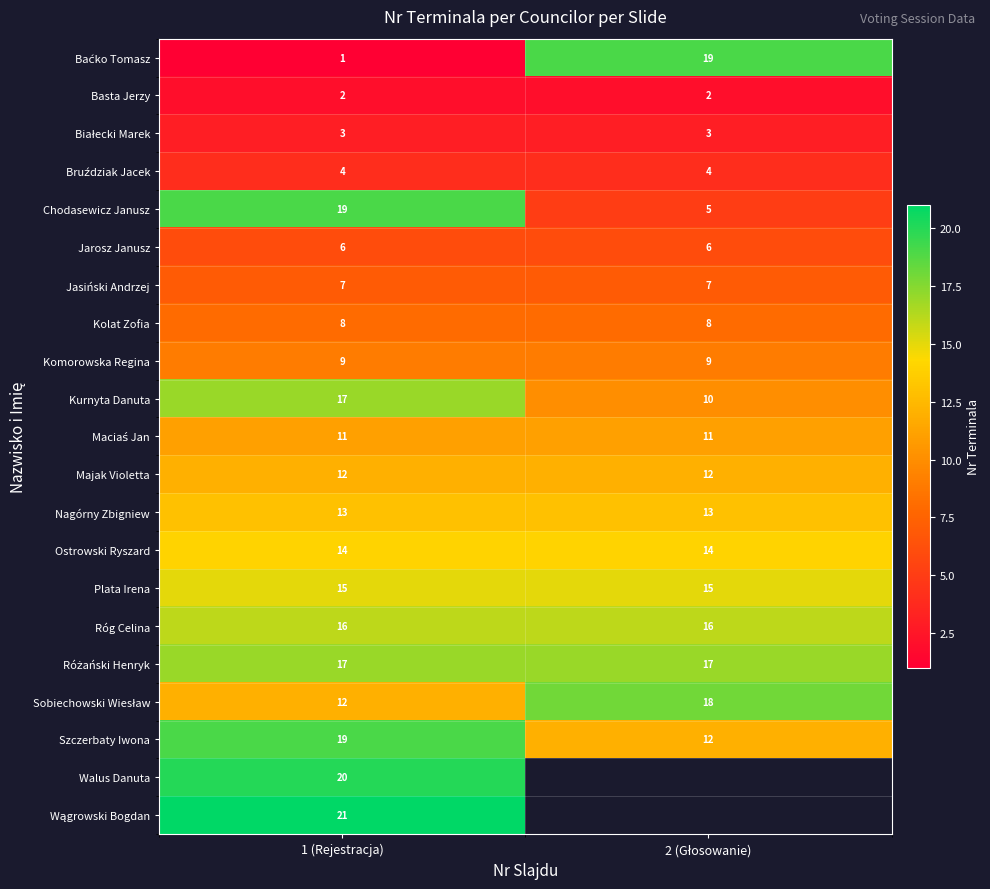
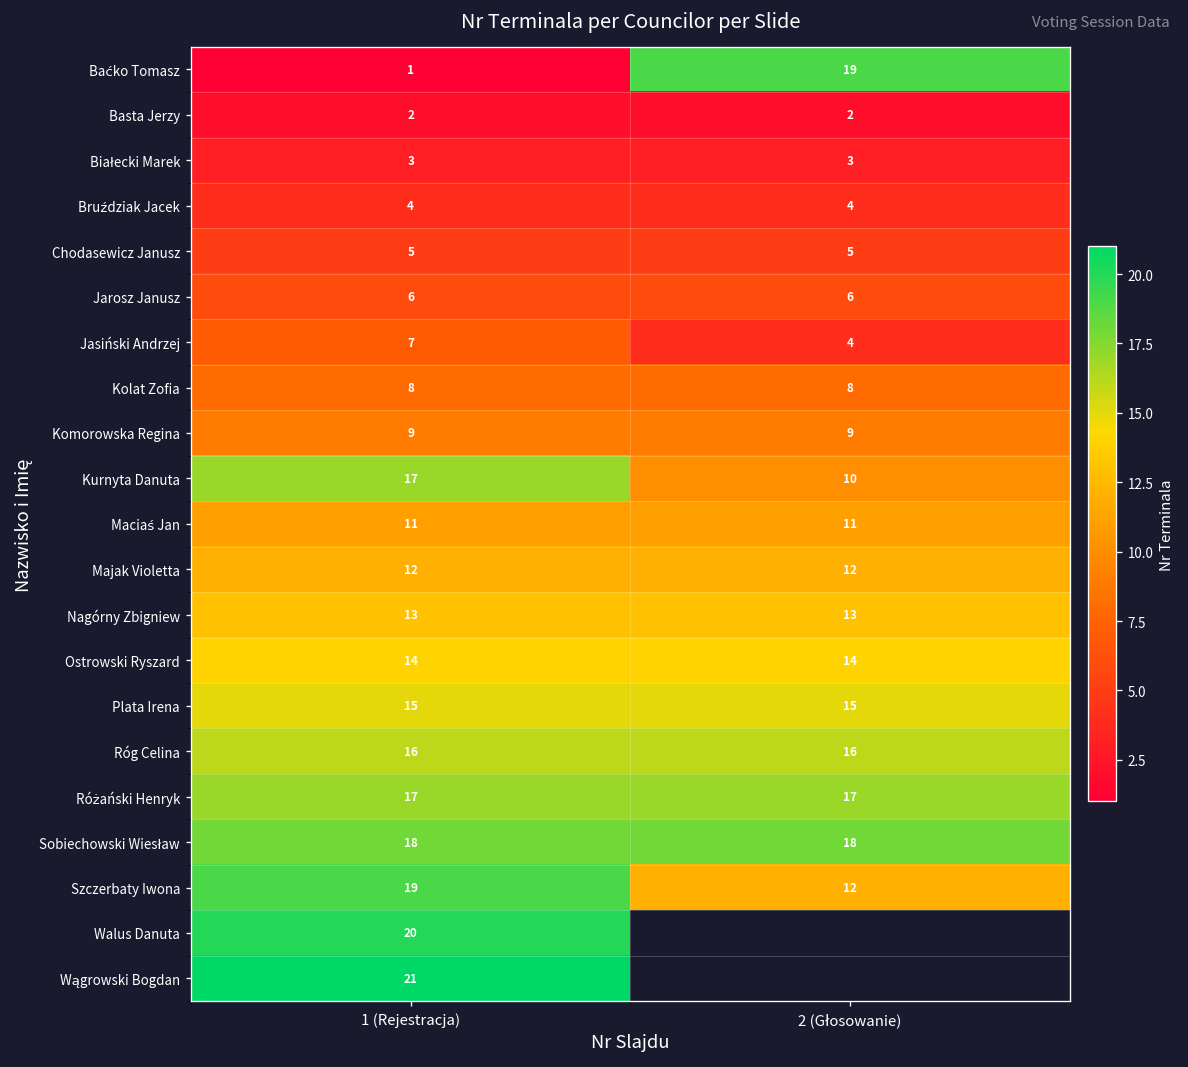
Chodasewicz Janusz, 1 (Rejestracja): 19 -> 5
Jasiński Andrzej, 2 (Głosowanie): 7 -> 4
Sobiechowski Wiesław, 1 (Rejestracja): 12 -> 18
